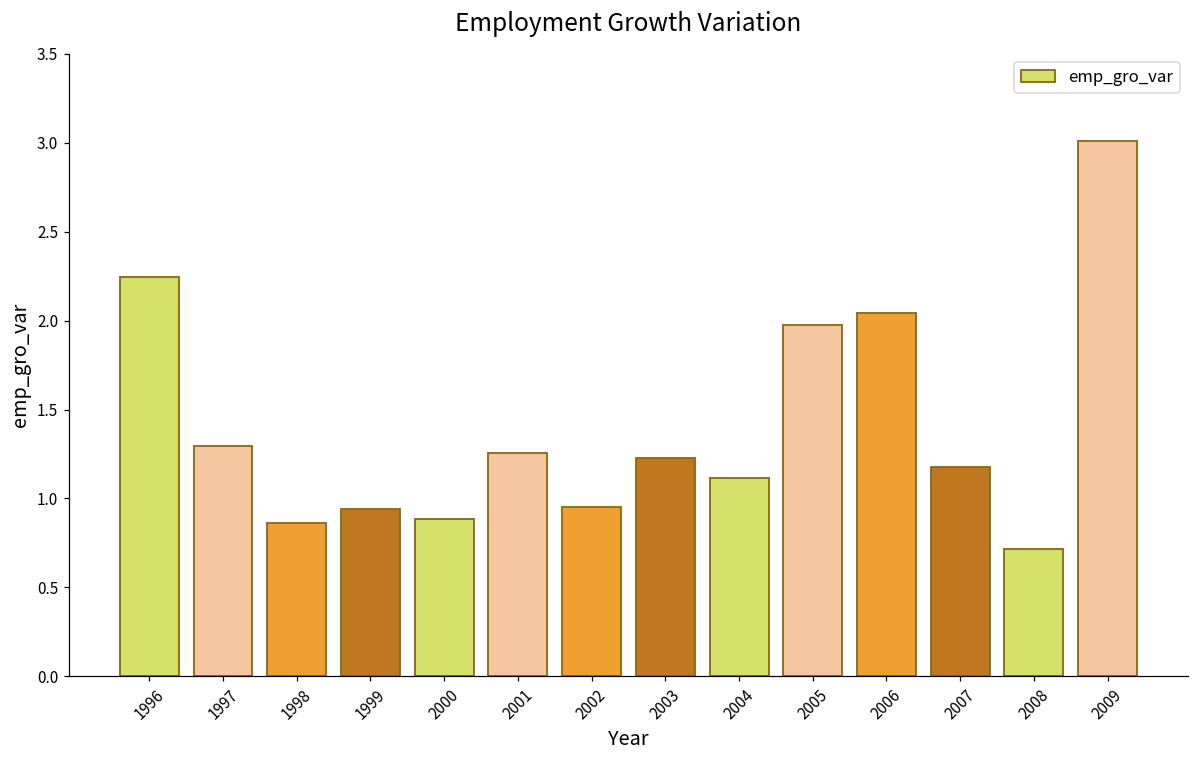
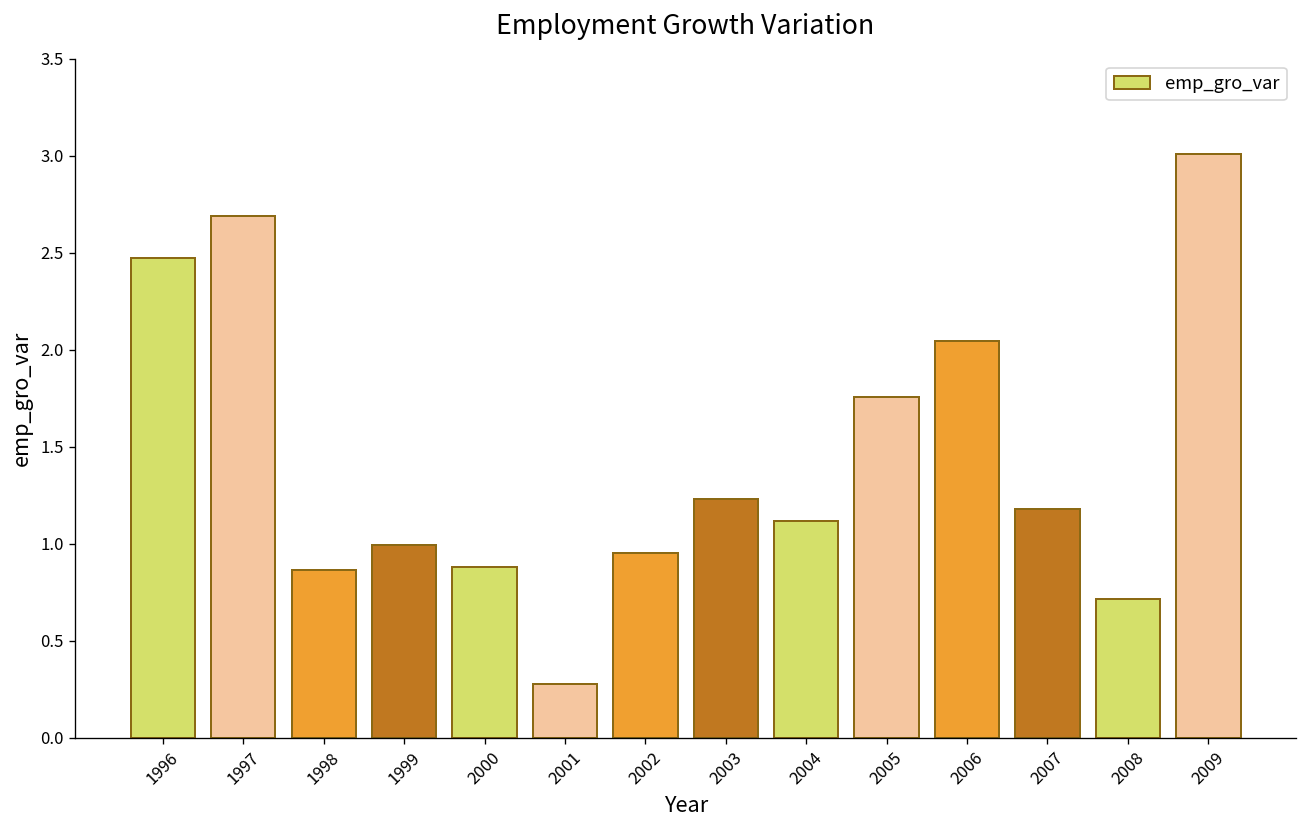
1996: 2.24 -> 2.47
1997: 1.30 -> 2.69
1999: 0.94 -> 0.99
2001: 1.26 -> 0.28
2005: 1.97 -> 1.76
